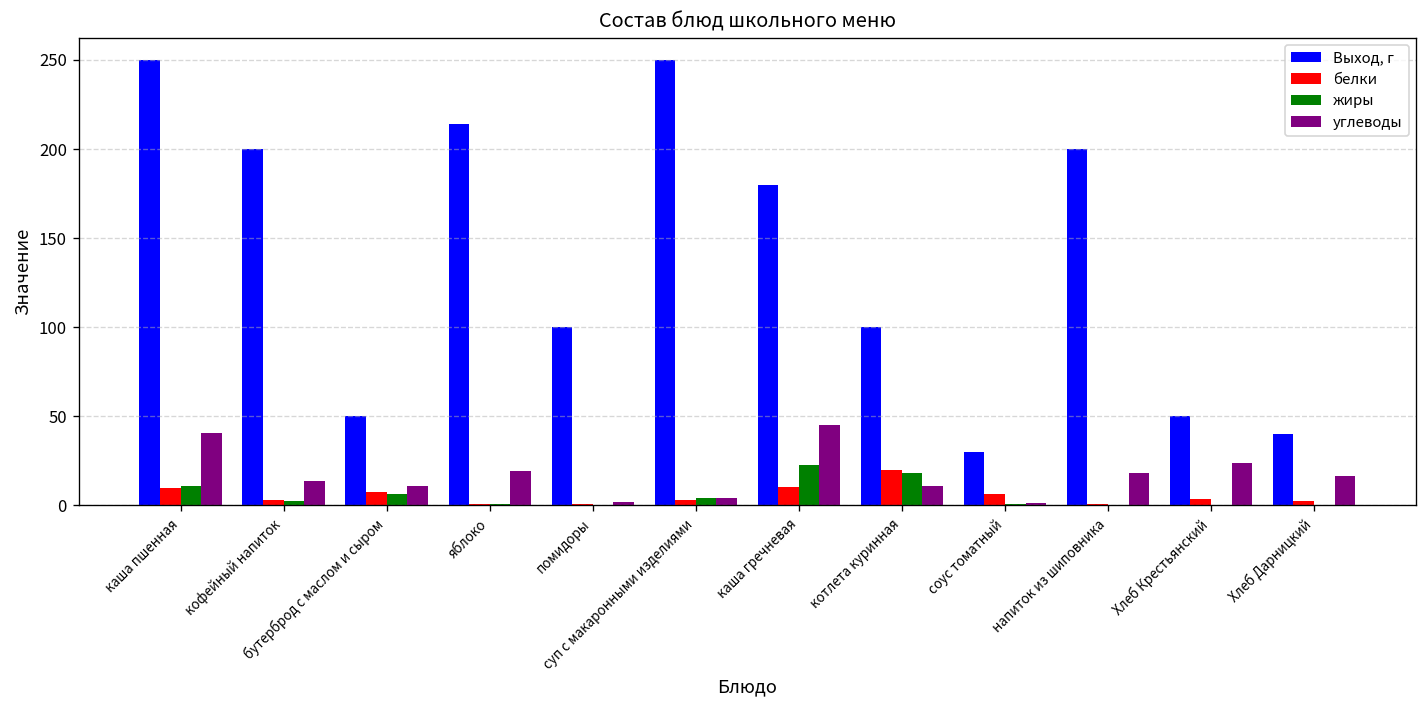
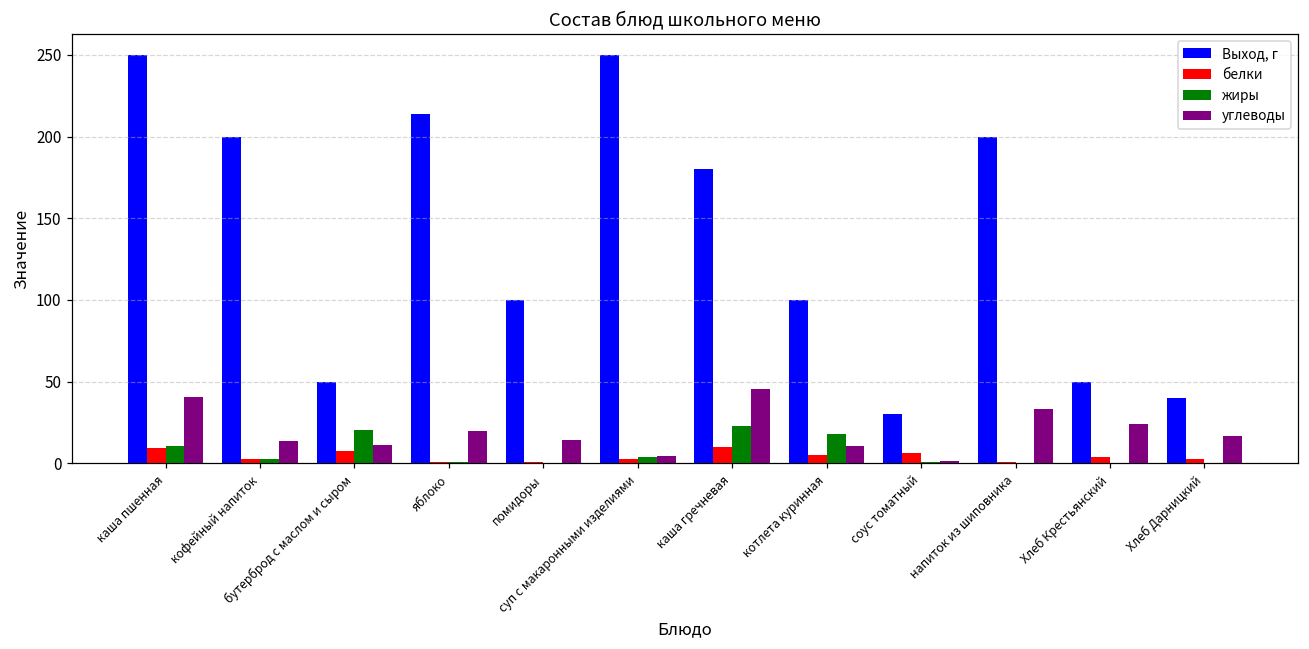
жиры, бутерброд с маслом и сыром: 7 -> 20
углеводы, помидоры: 2 -> 15
белки, котлета куринная: 20 -> 5
углеводы, напиток из шиповника: 18 -> 33
